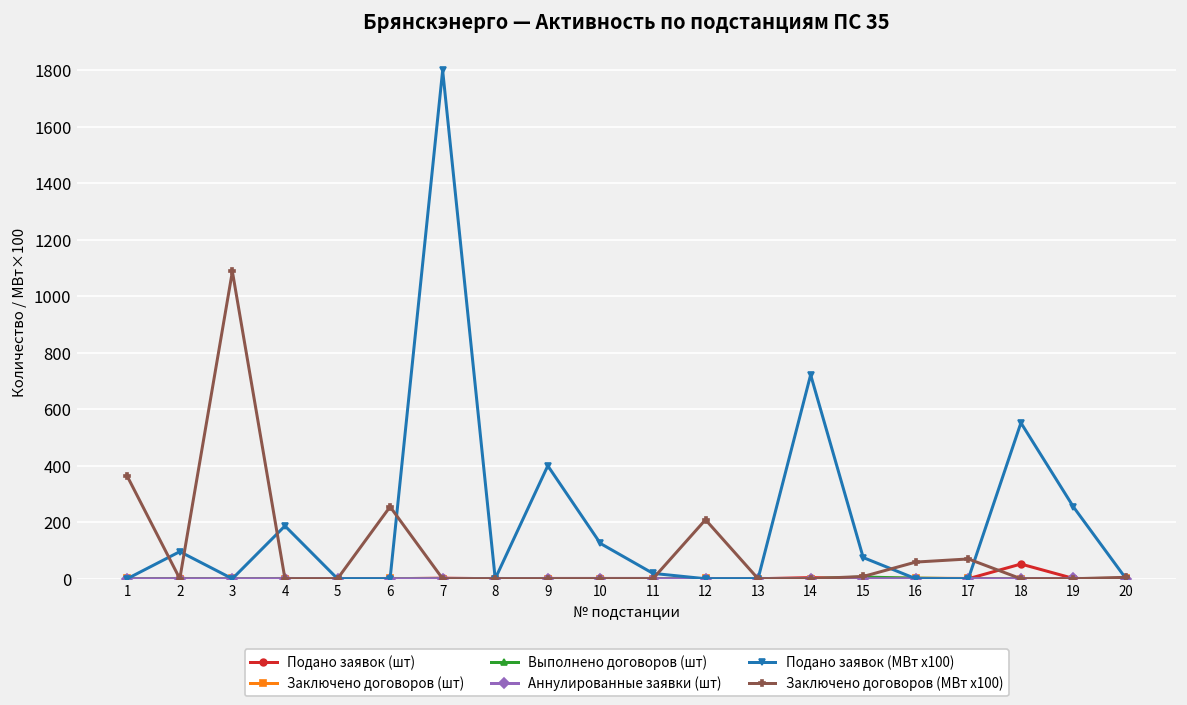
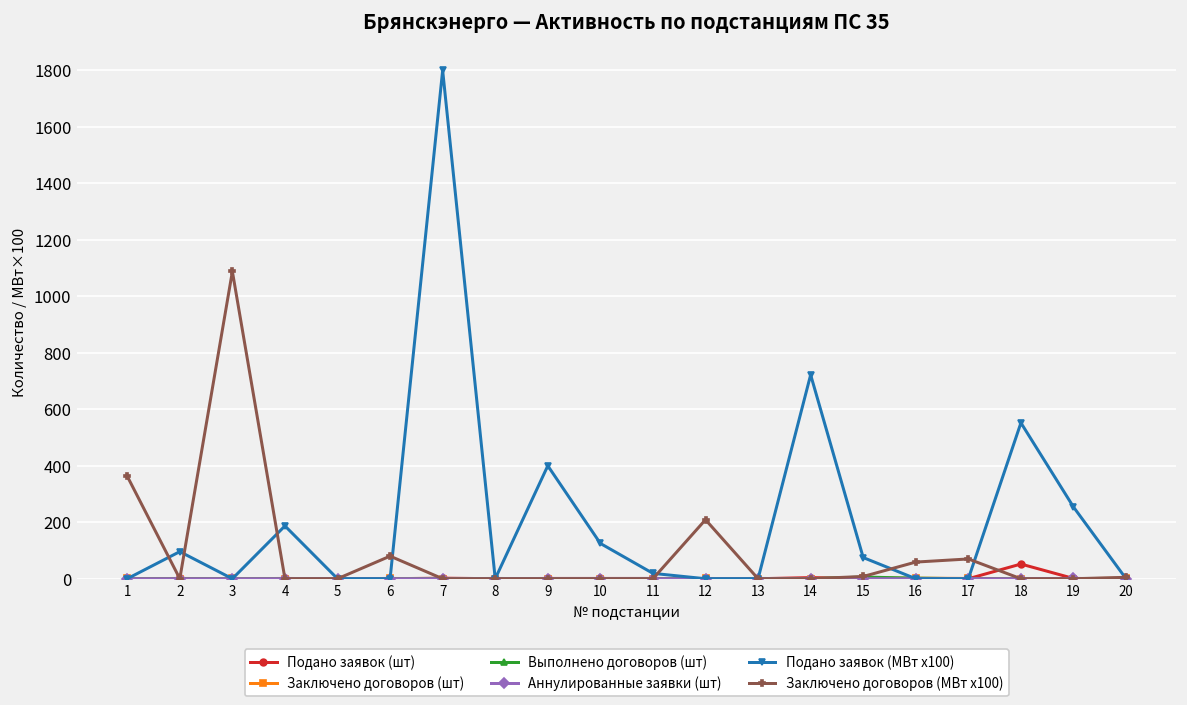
Заключено договоров (МВт x100), 6: 260 -> 80
